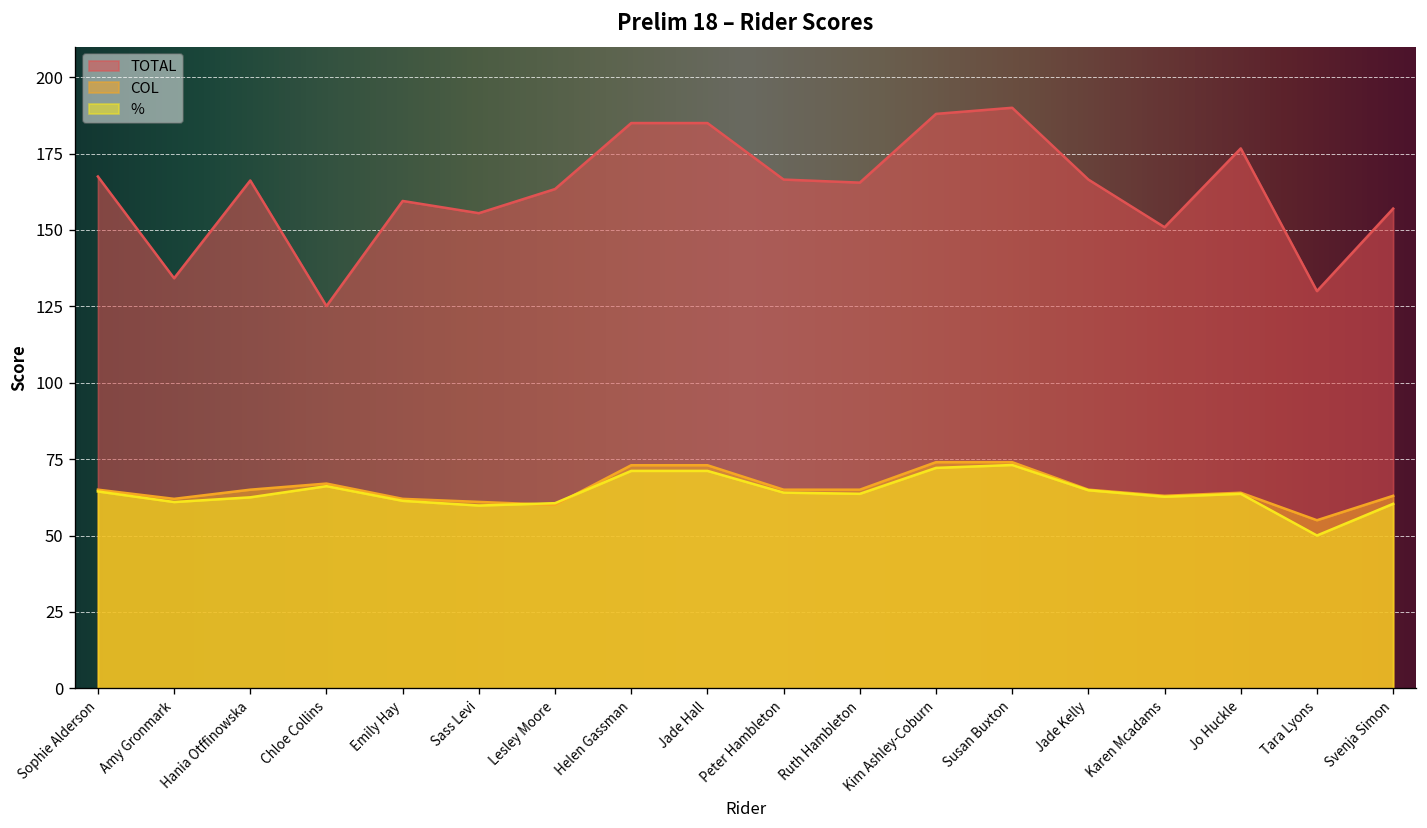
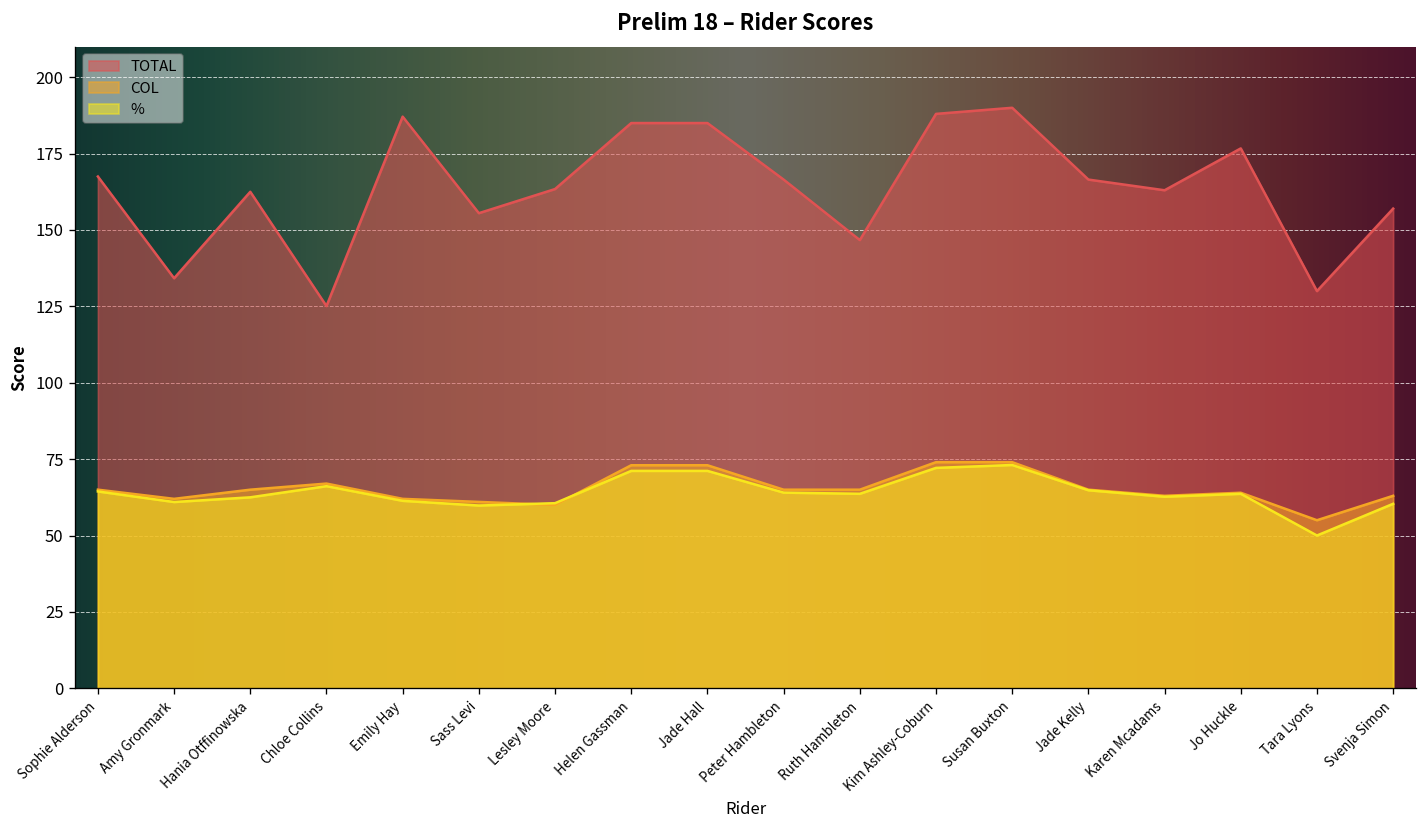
TOTAL, Hania Otffinowska: 166 -> 163
TOTAL, Emily Hay: 160 -> 187
TOTAL, Ruth Hambleton: 166 -> 147
TOTAL, Karen Mcadams: 151 -> 163
